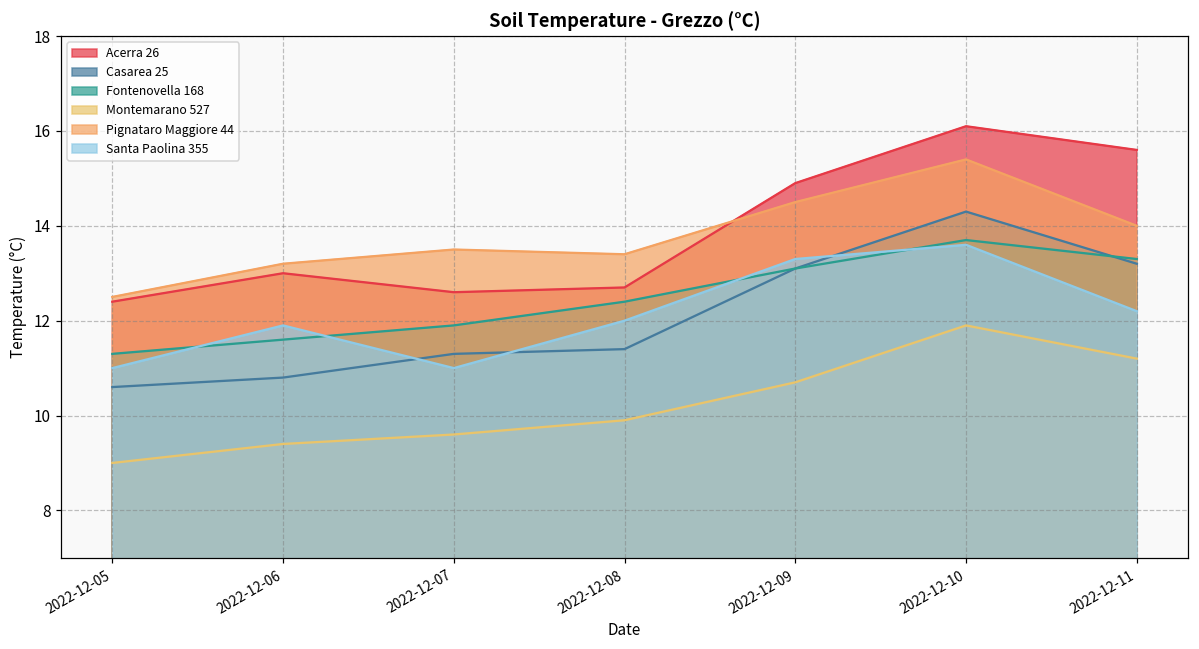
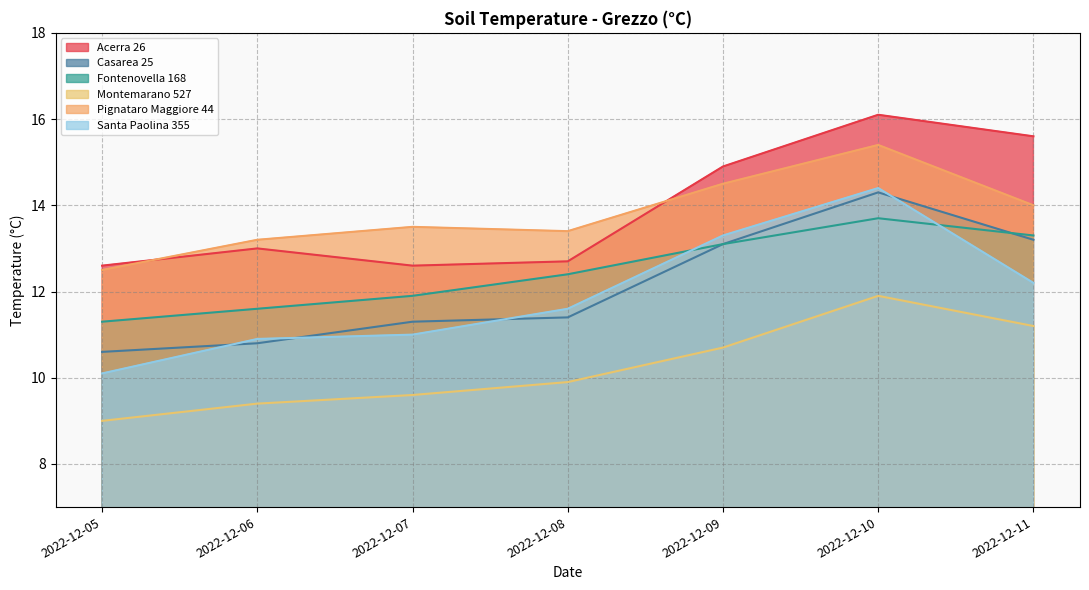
Acerra 26, 2022-12-05: 12.4 -> 12.6
Santa Paolina 355, 2022-12-05: 11.0 -> 10.1
Santa Paolina 355, 2022-12-06: 11.9 -> 10.9
Santa Paolina 355, 2022-12-08: 12.0 -> 11.6
Santa Paolina 355, 2022-12-10: 13.6 -> 14.4
